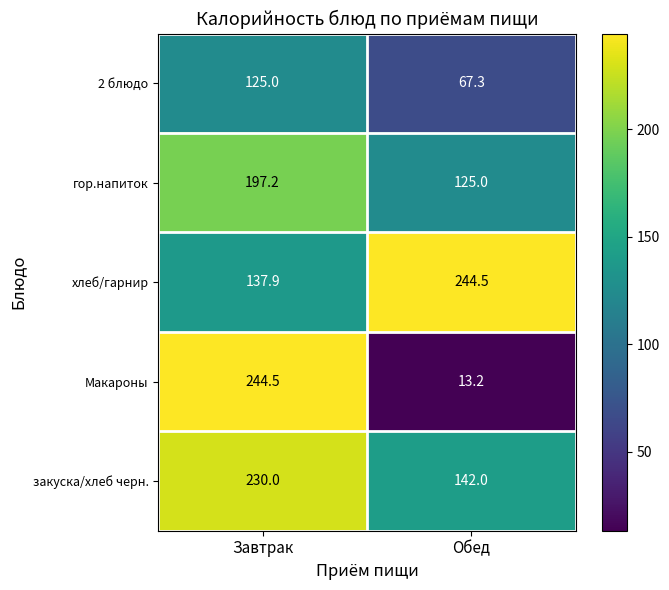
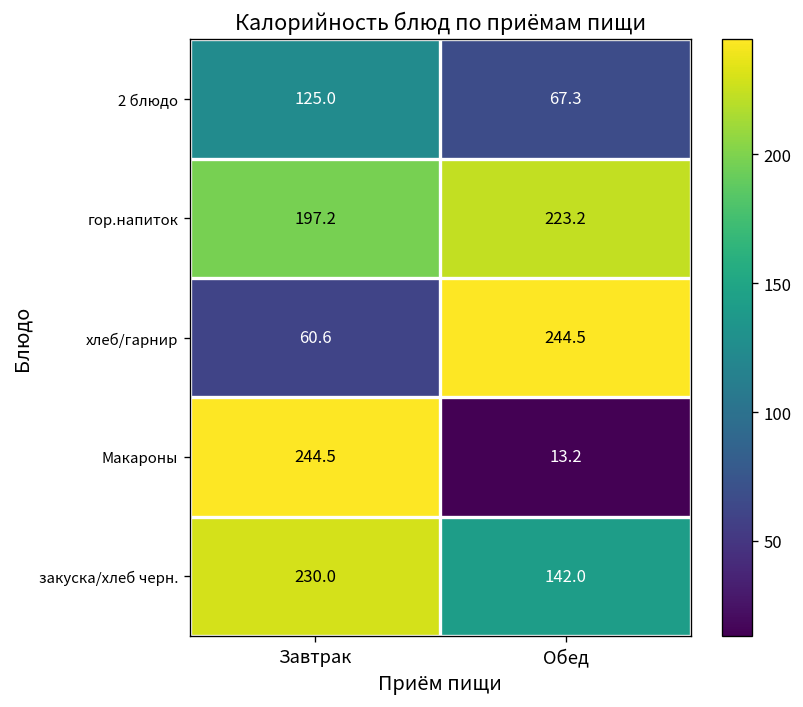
гор.напиток, Обед: 125.0 -> 223.2
хлеб/гарнир, Завтрак: 137.9 -> 60.6
